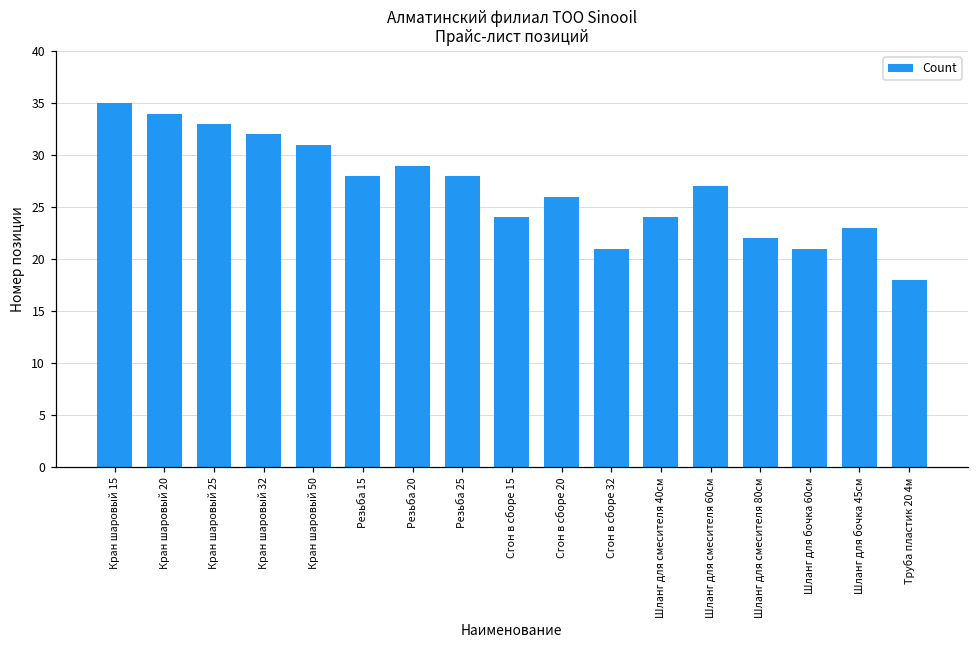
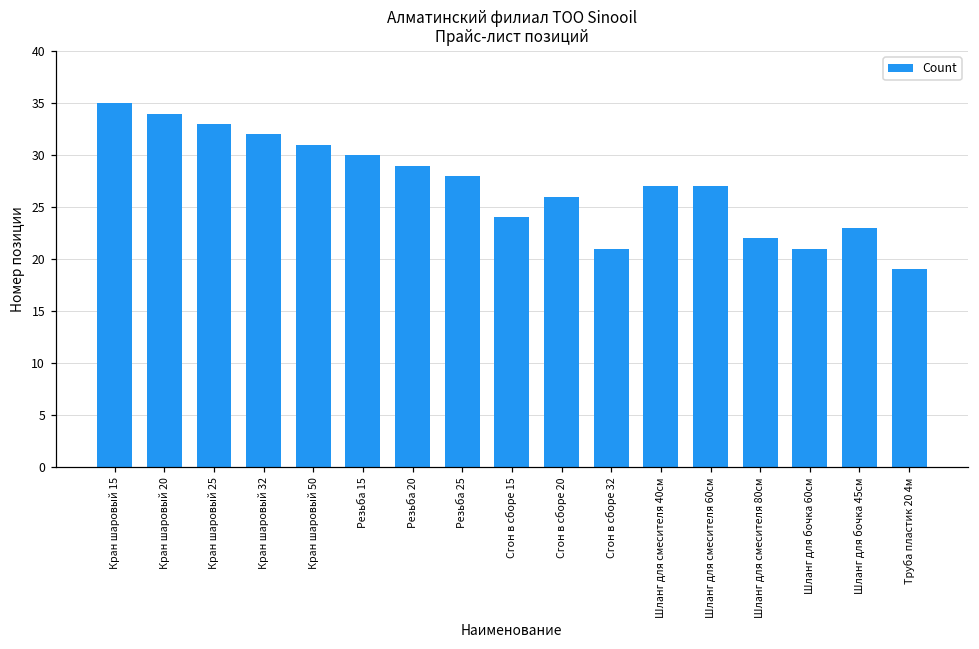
Резьба 15: 28 -> 30
Шланг для смесителя 40см: 24 -> 27
Труба пластик 20 4м: 18 -> 19
